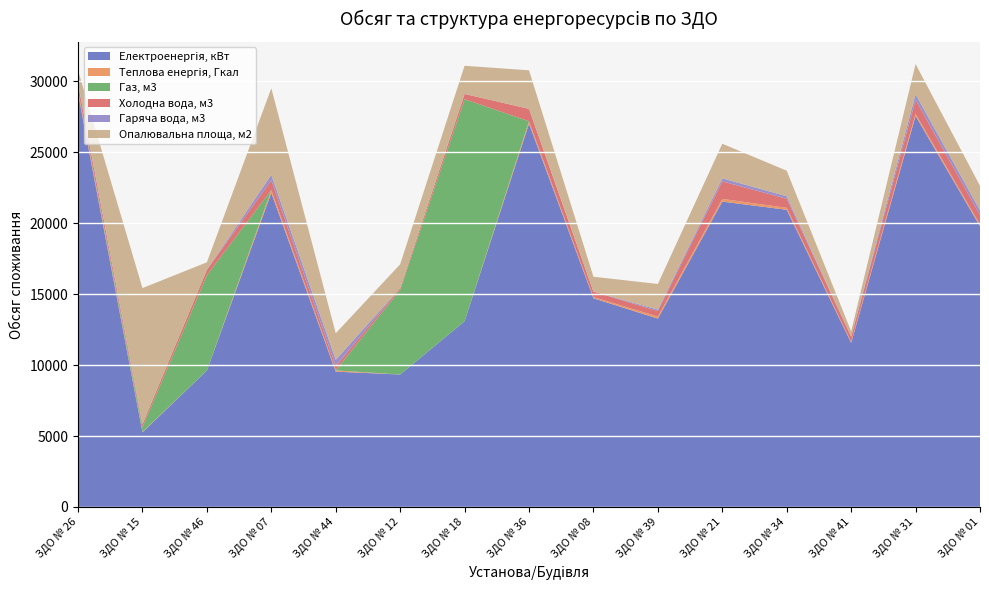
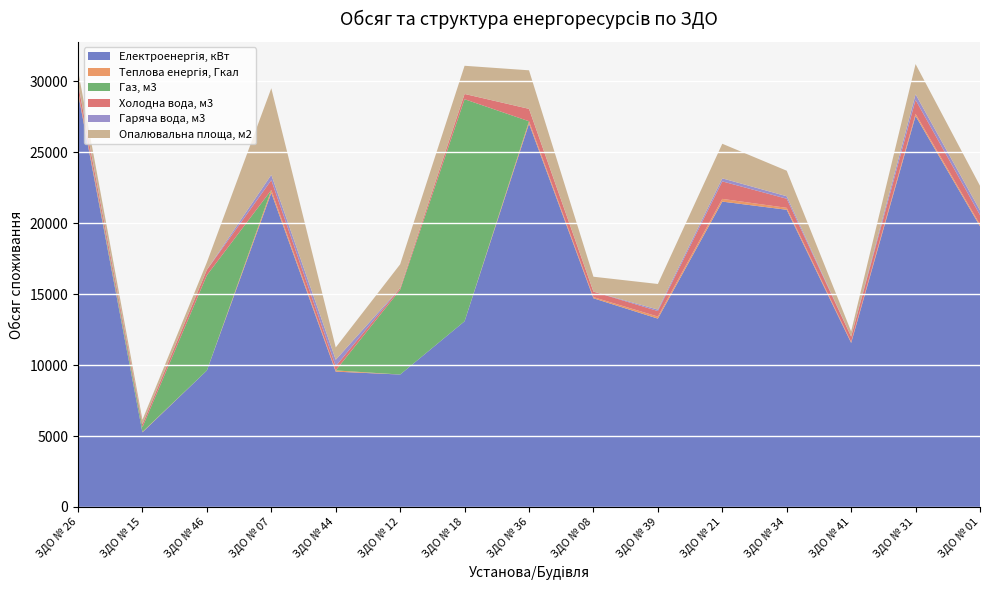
Опалювальна площа, м2, ЗДО № 15: 9600 -> 300
Опалювальна площа, м2, ЗДО № 44: 1900 -> 900
